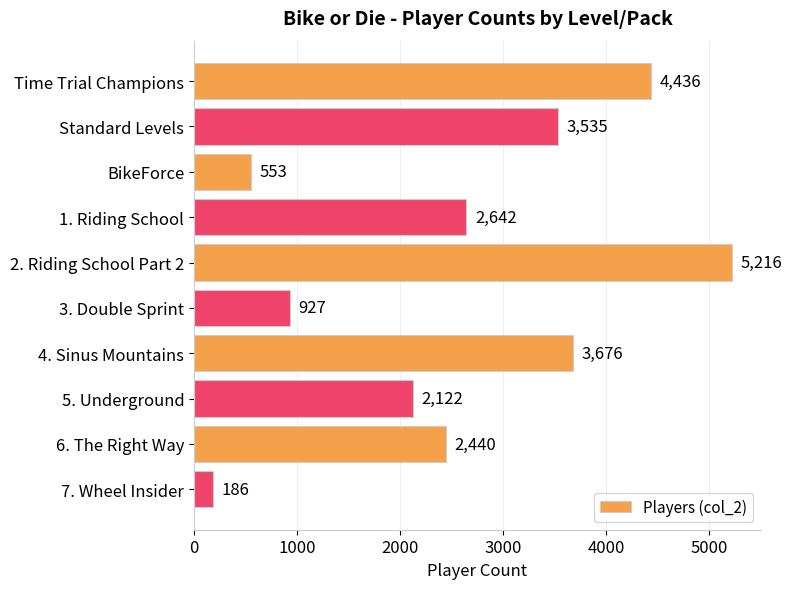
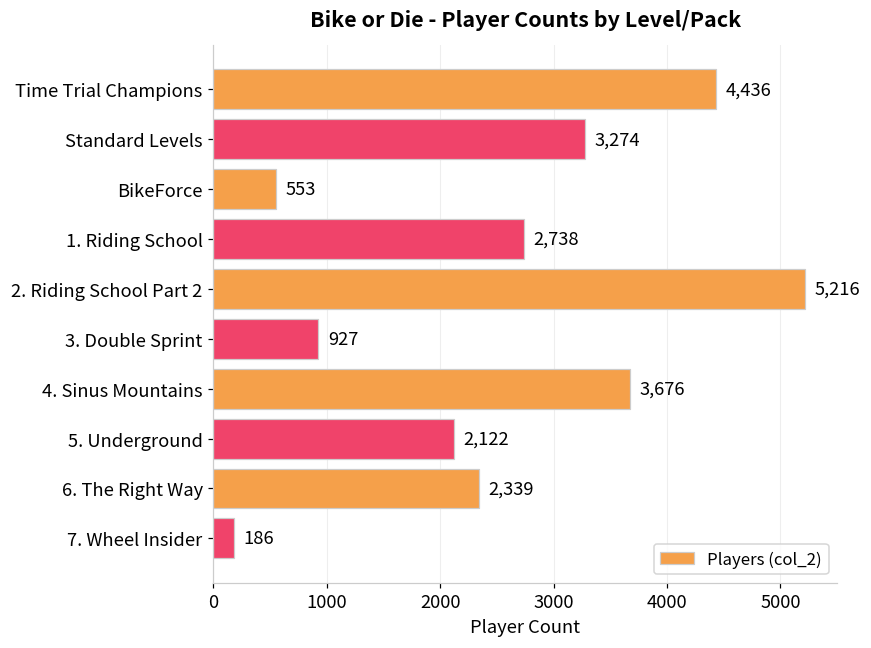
Standard Levels: 3,535 -> 3,274
1. Riding School: 2,642 -> 2,738
6. The Right Way: 2,440 -> 2,339
